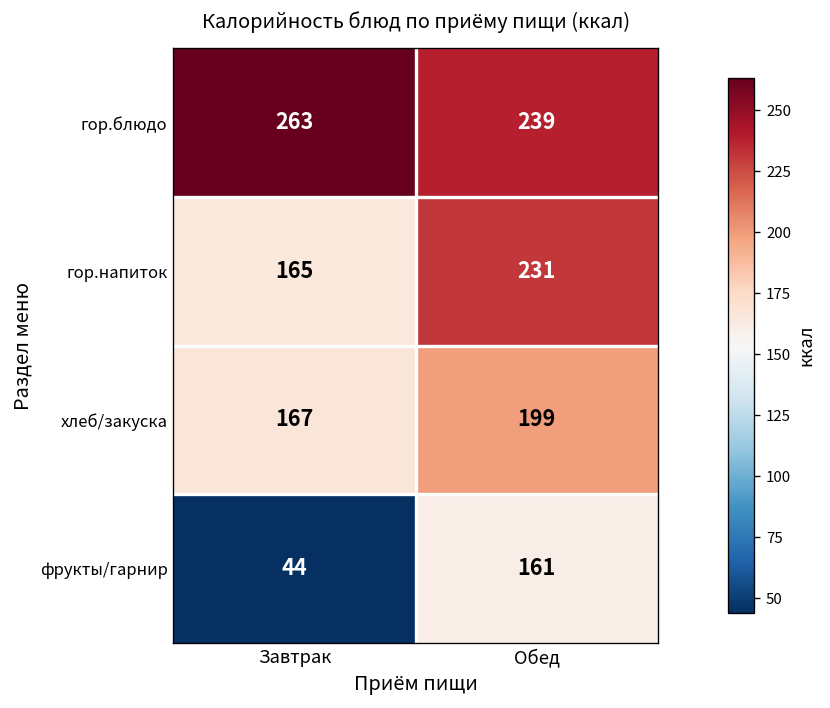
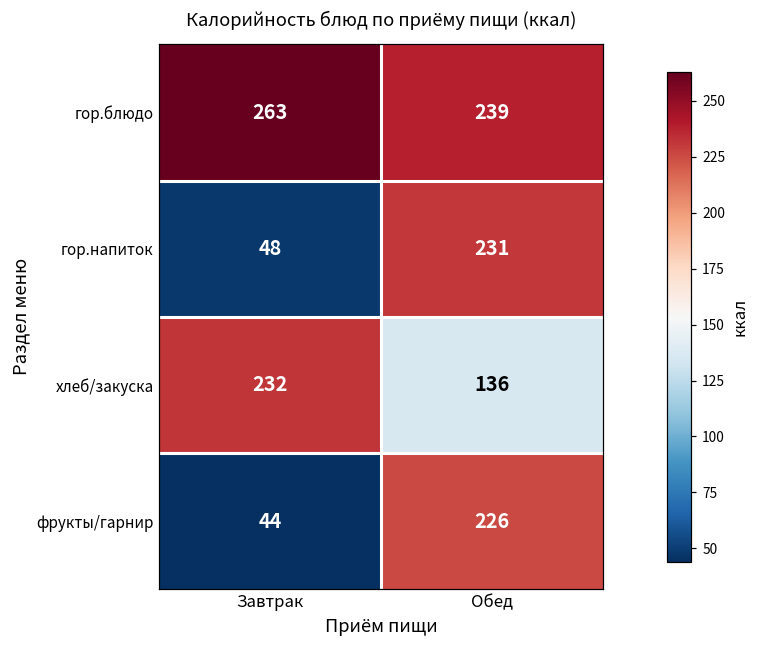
гор.напиток, Завтрак: 165 -> 48
хлеб/закуска, Завтрак: 167 -> 232
хлеб/закуска, Обед: 199 -> 136
фрукты/гарнир, Обед: 161 -> 226
